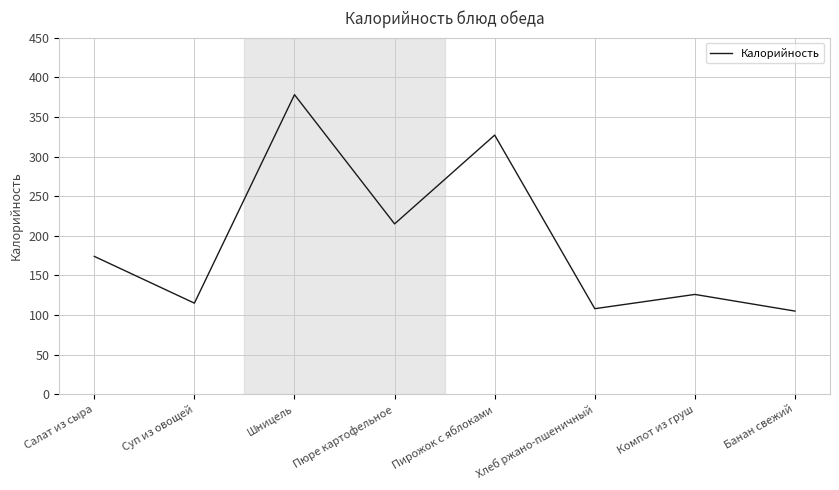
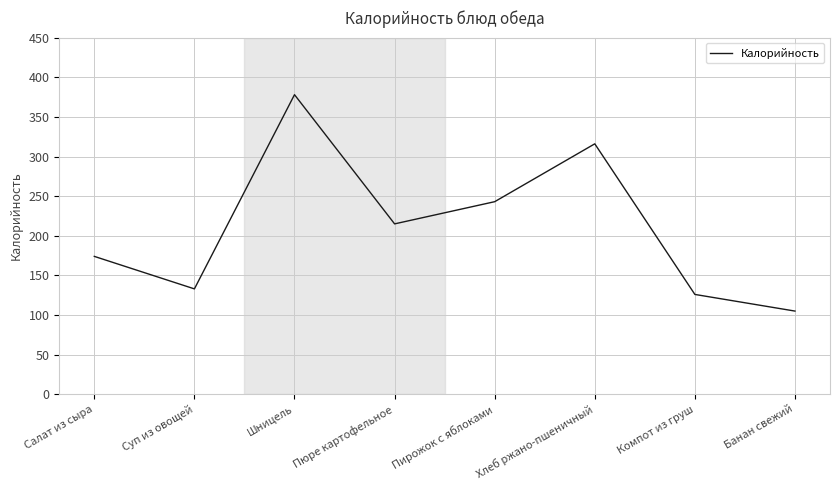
Суп из овощей: 120 -> 130
Пирожок с яблоками: 330 -> 240
Хлеб ржано-пшеничный: 110 -> 320
